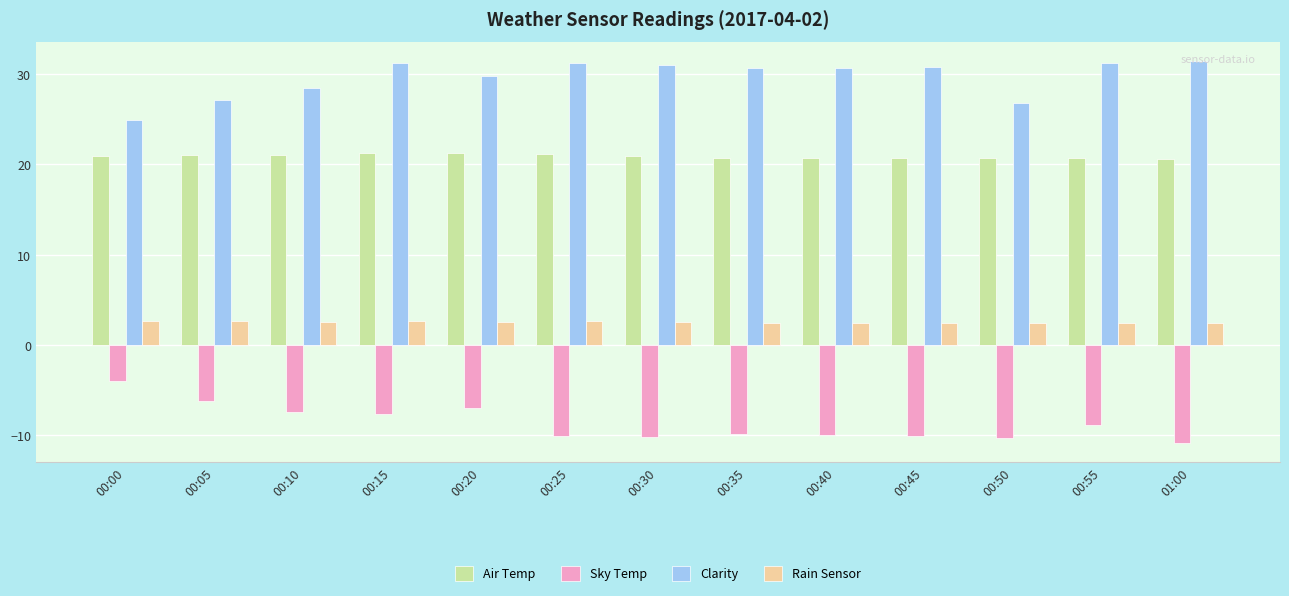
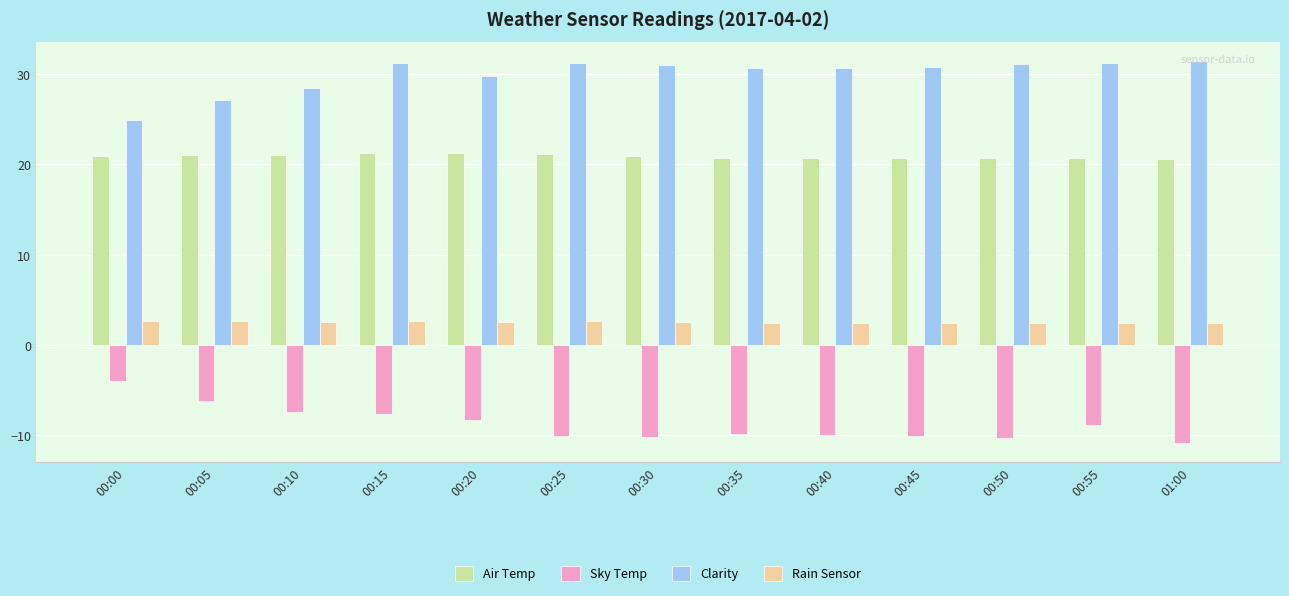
Sky Temp, 00:20: -7 -> -8
Clarity, 00:50: 27 -> 31
